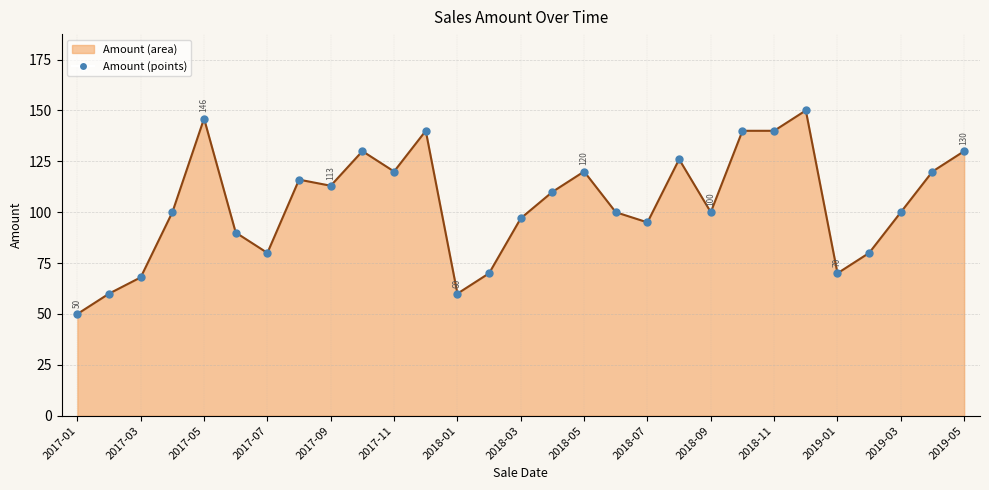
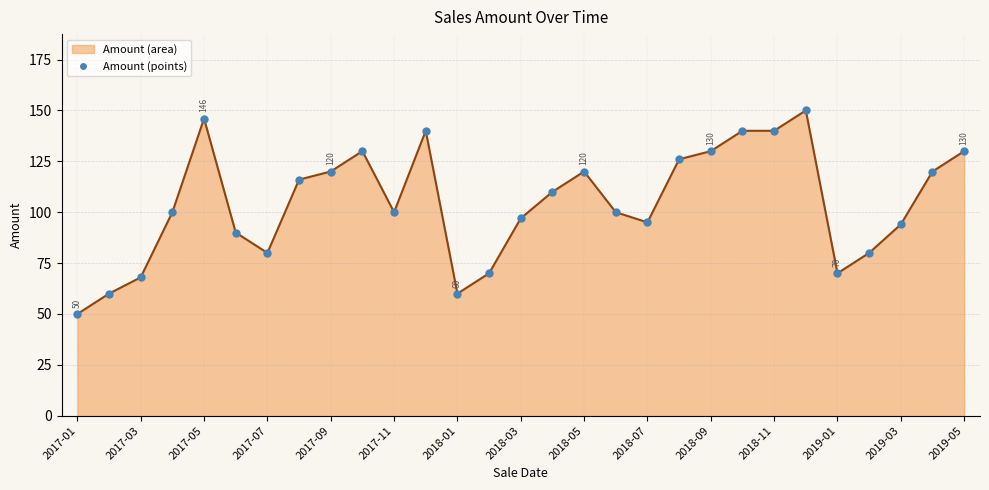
2017-09: 113 -> 120
2017-11: 120 -> 100
2018-09: 100 -> 130
2019-03: 100 -> 94
